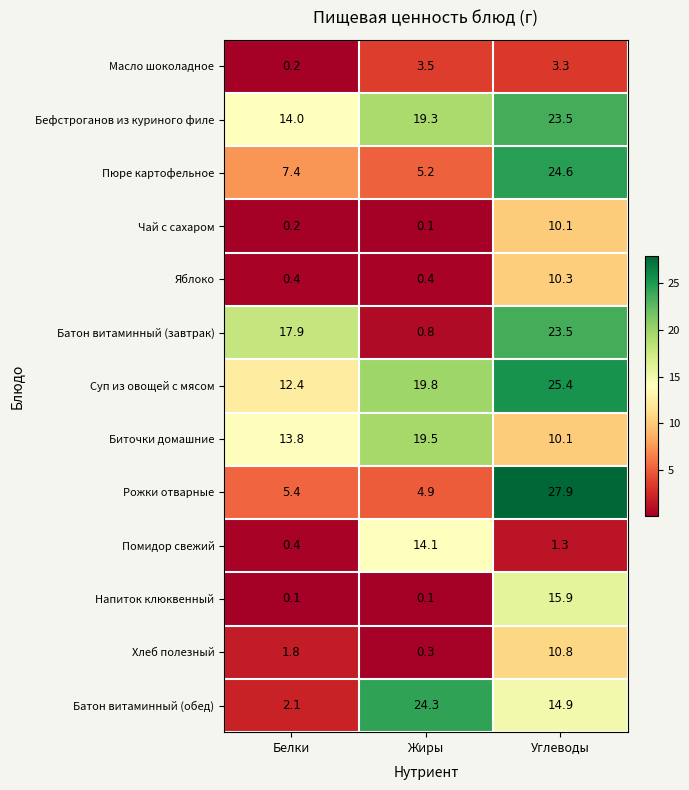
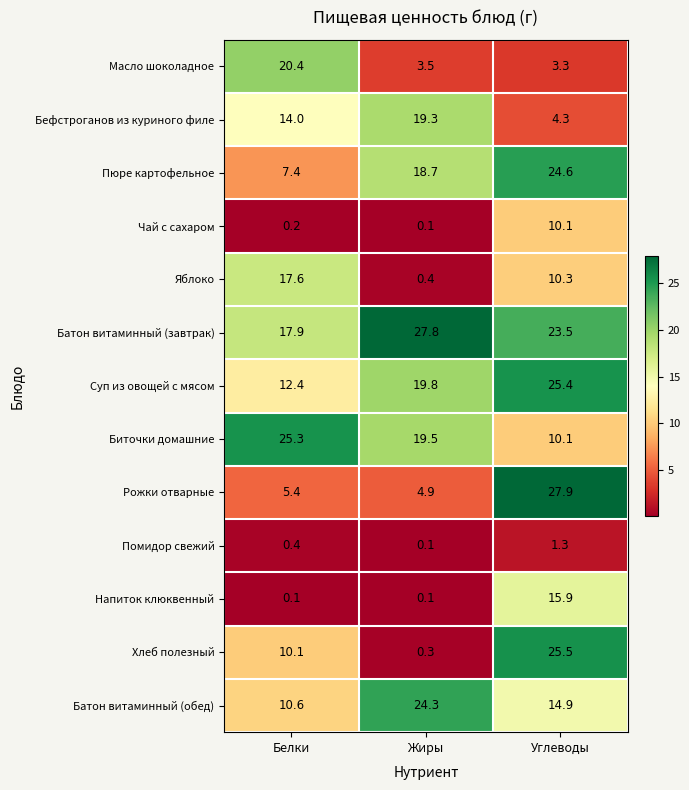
Масло шоколадное, Белки: 0.2 -> 20.4
Бефстроганов из куриного филе, Углеводы: 23.5 -> 4.3
Пюре картофельное, Жиры: 5.2 -> 18.7
Яблоко, Белки: 0.4 -> 17.6
Батон витаминный (завтрак), Жиры: 0.8 -> 27.8
Биточки домашние, Белки: 13.8 -> 25.3
Помидор свежий, Жиры: 14.1 -> 0.1
Хлеб полезный, Белки: 1.8 -> 10.1
Хлеб полезный, Углеводы: 10.8 -> 25.5
Батон витаминный (обед), Белки: 2.1 -> 10.6
